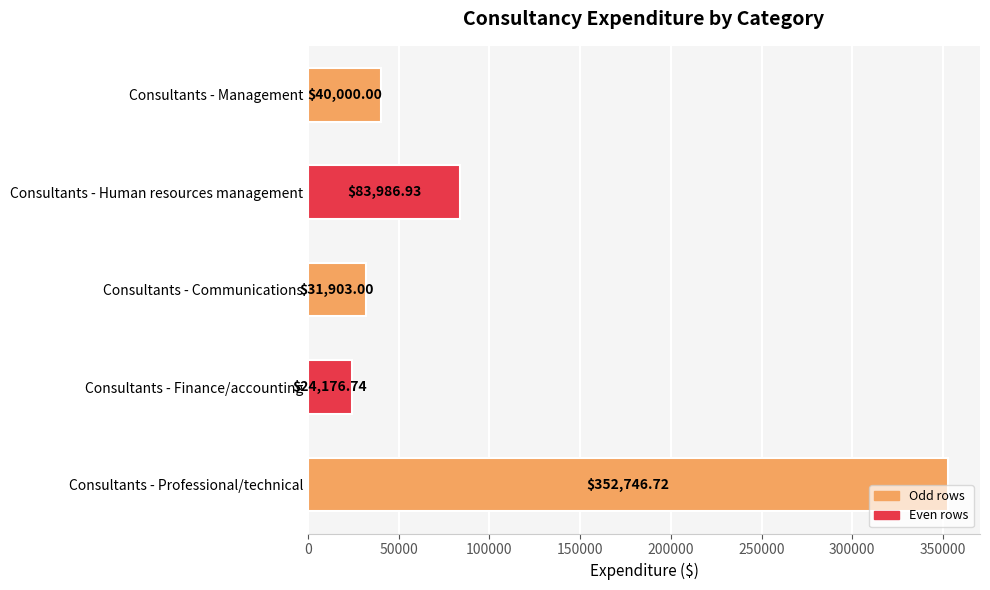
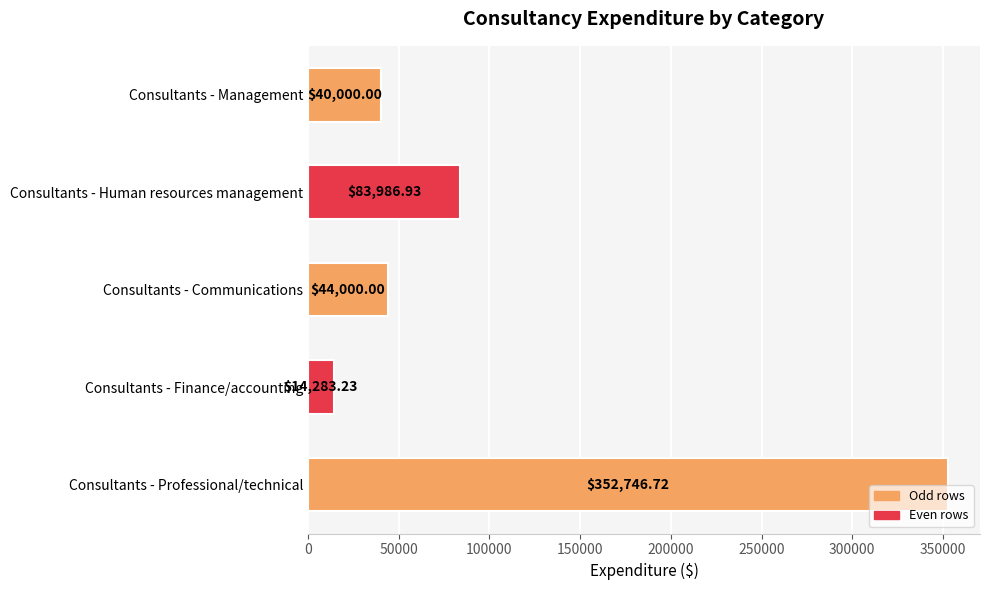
Consultants - Communications: $31,903.00 -> $44,000.00
Consultants - Finance/accounting: $24,176.74 -> $14,283.23
